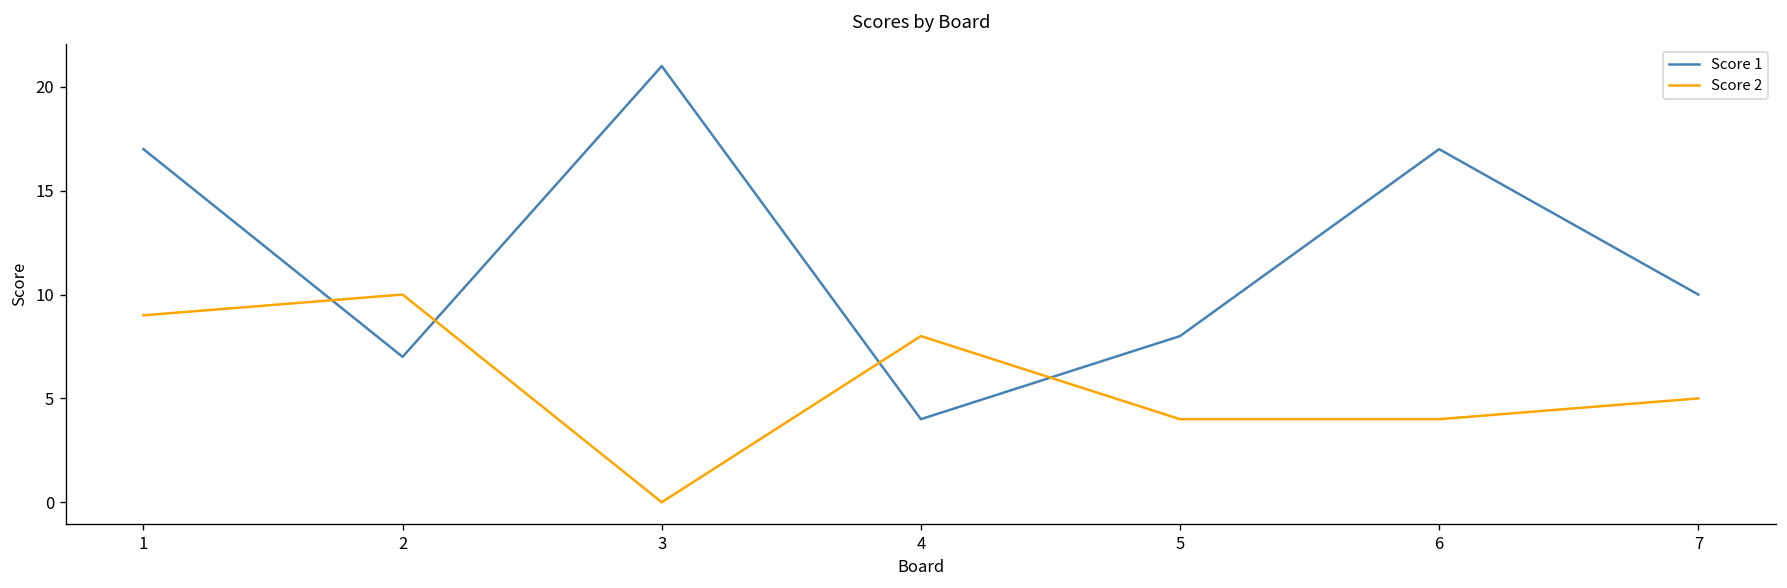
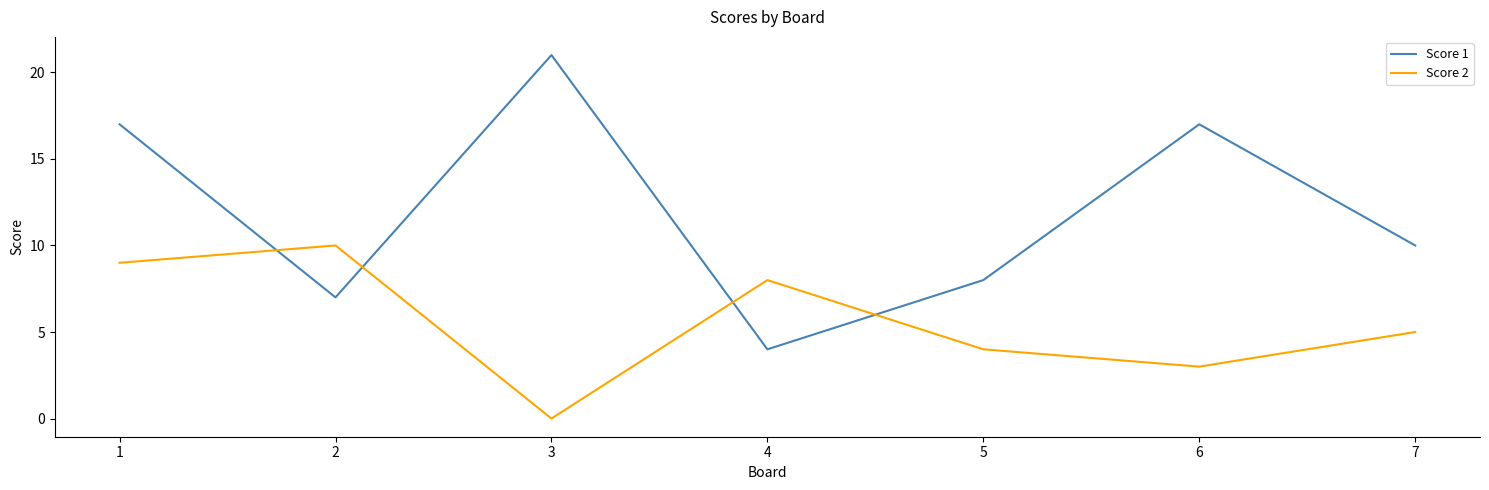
Score 2, 6: 4 -> 3
